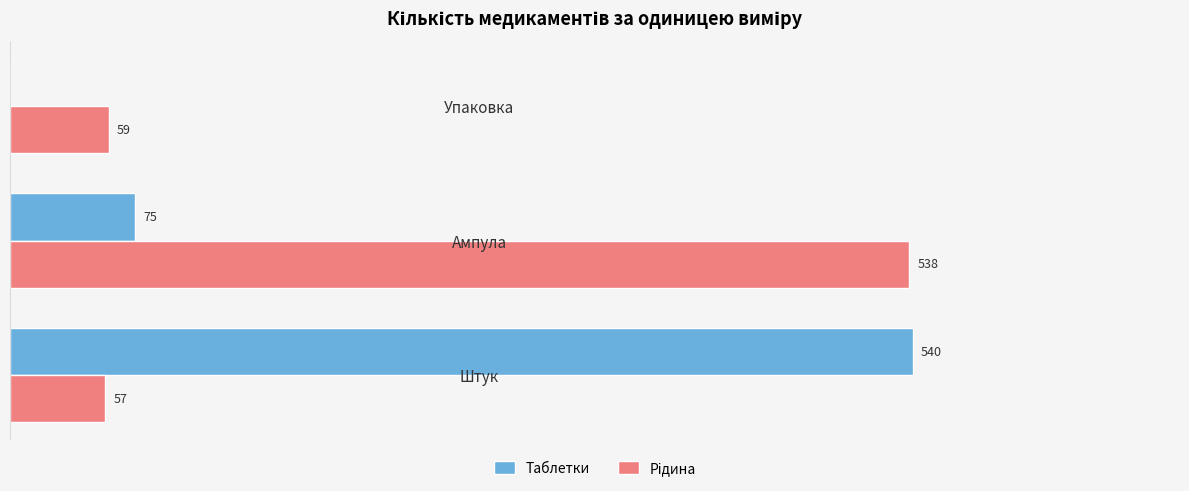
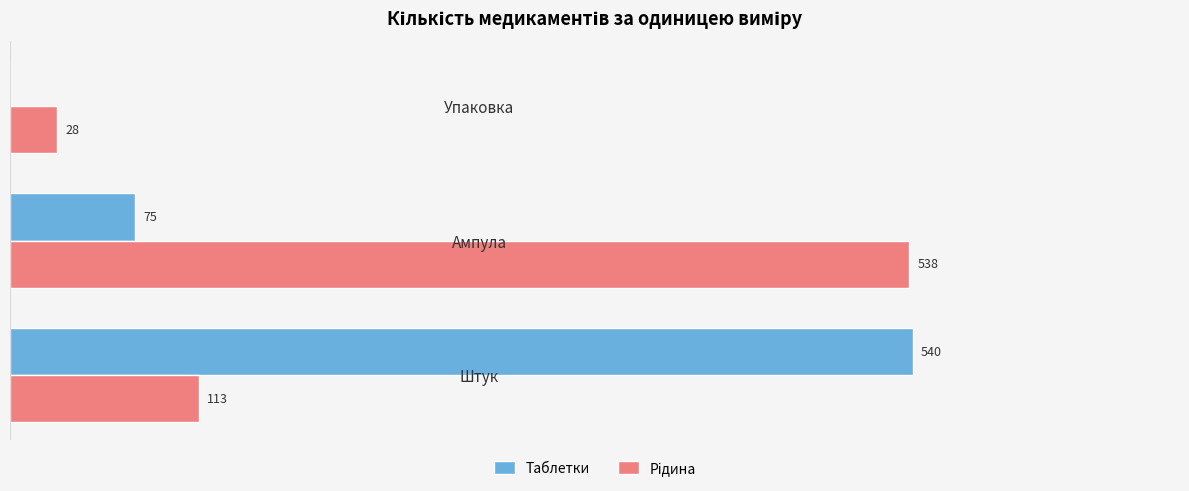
Рідина, Упаковка: 59 -> 28
Рідина, Штук: 57 -> 113
